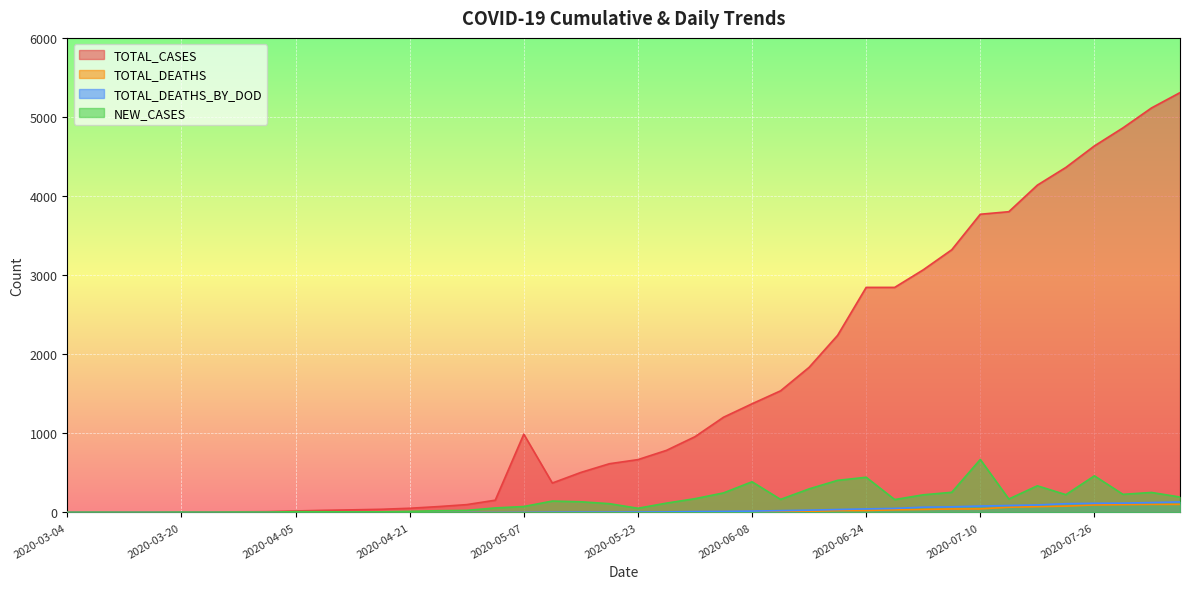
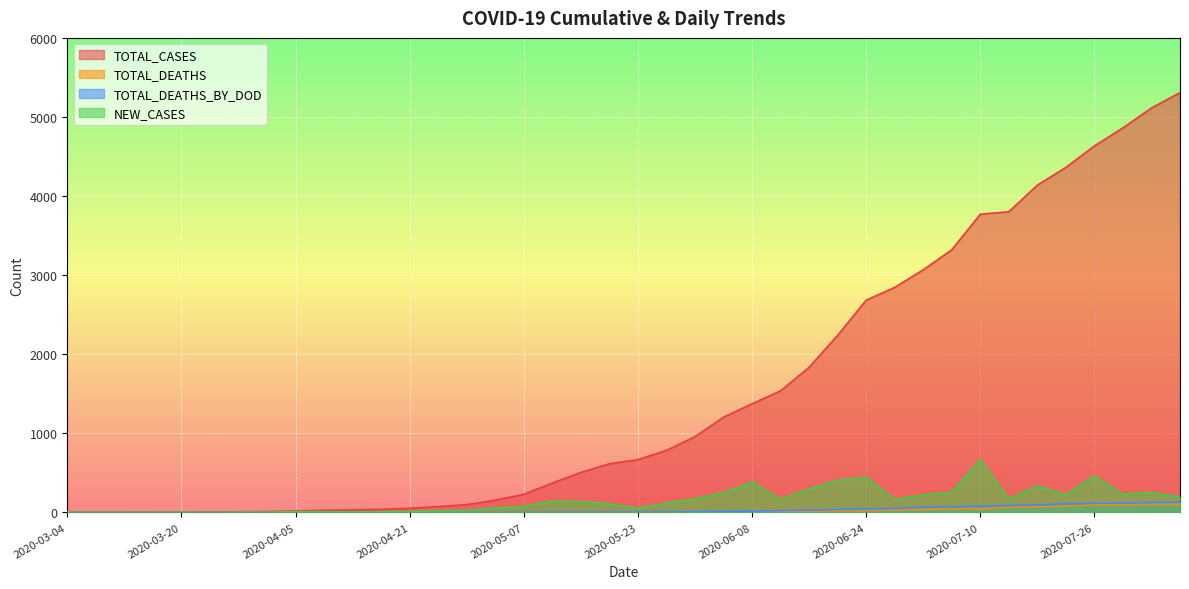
TOTAL_CASES, 2020-05-07: 1000 -> 200
TOTAL_CASES, 2020-06-24: 2800 -> 2700
